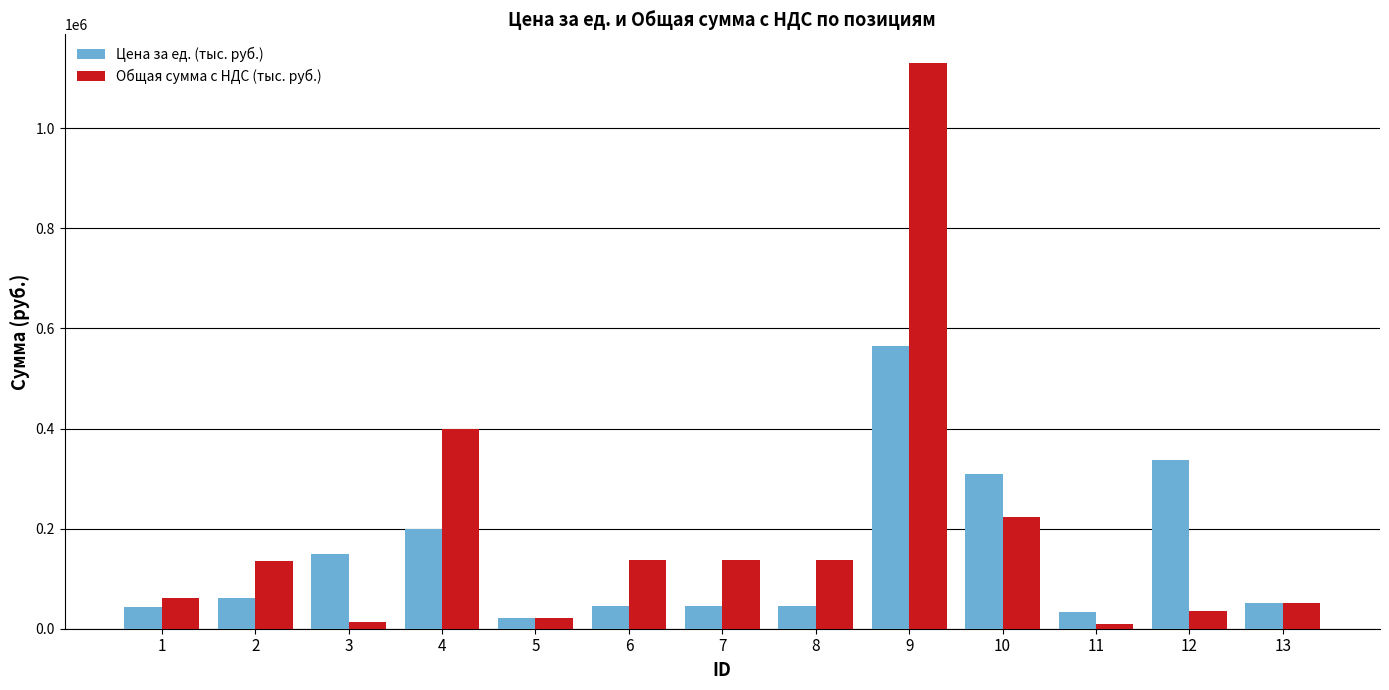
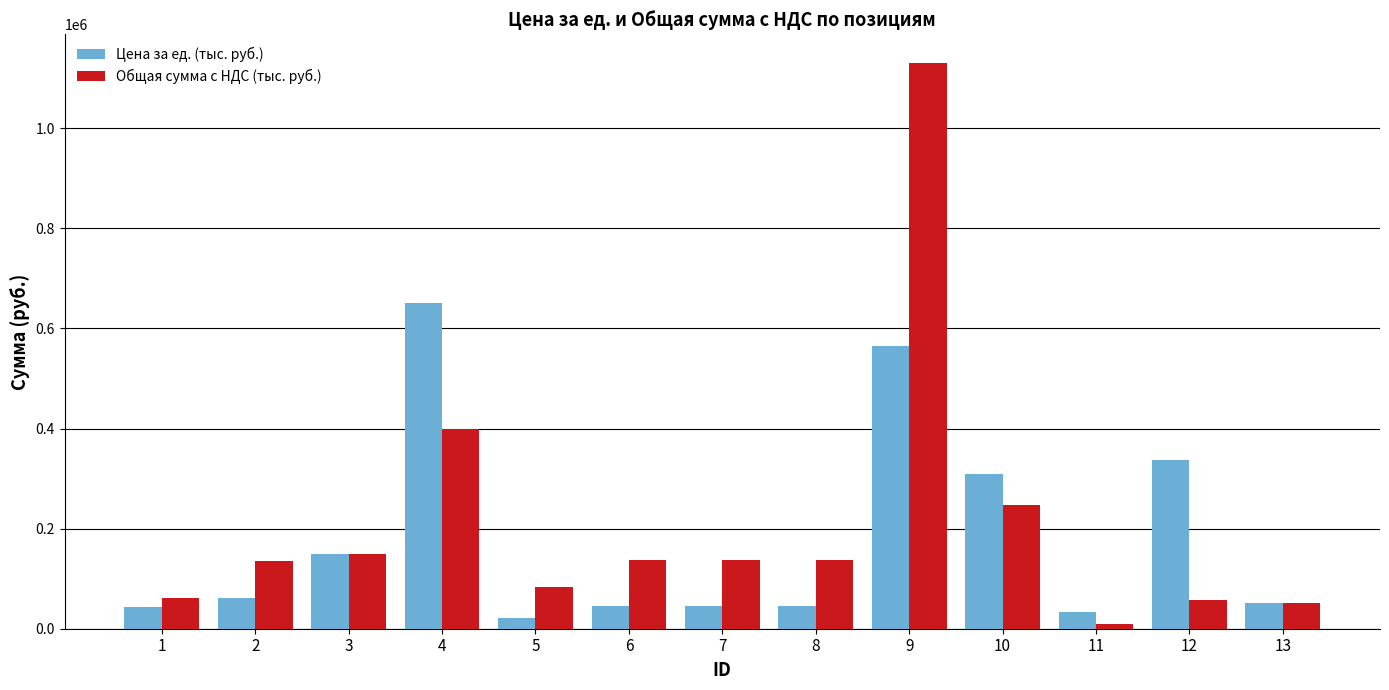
Общая сумма с НДС (тыс. руб.), 3: 10000 -> 150000
Цена за ед. (тыс. руб.), 4: 200000 -> 650000
Общая сумма с НДС (тыс. руб.), 5: 20000 -> 80000
Общая сумма с НДС (тыс. руб.), 10: 220000 -> 250000
Общая сумма с НДС (тыс. руб.), 12: 30000 -> 60000
